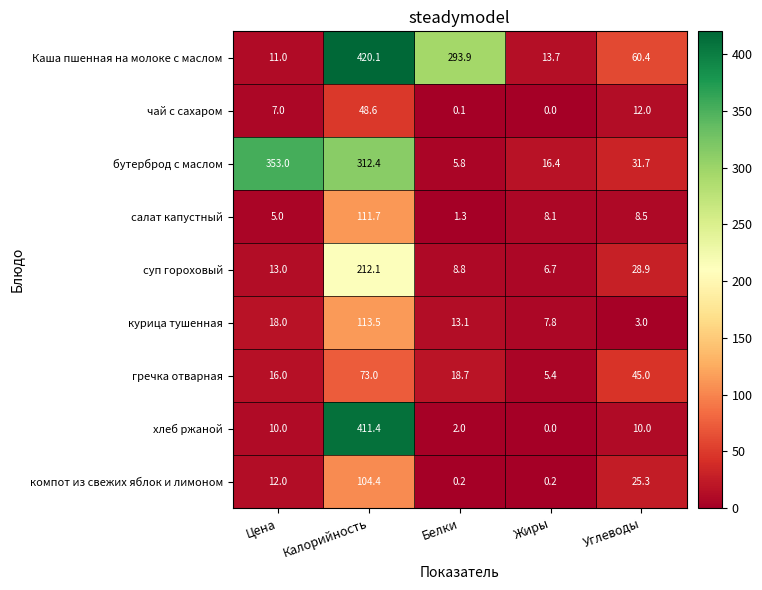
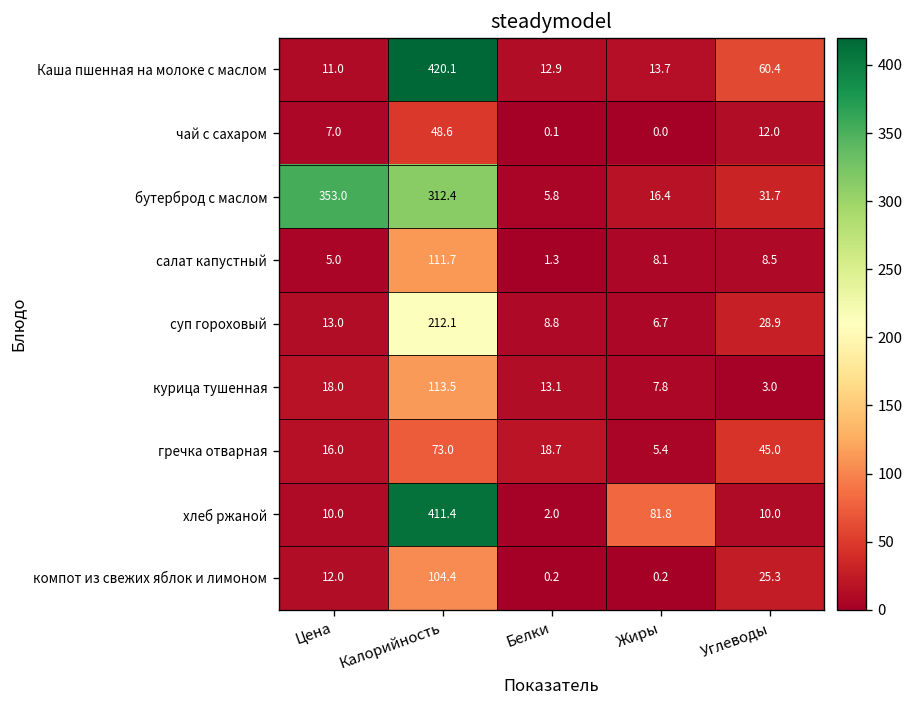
Каша пшенная на молоке с маслом, Белки: 293.9 -> 12.9
хлеб ржаной, Жиры: 0.0 -> 81.8
